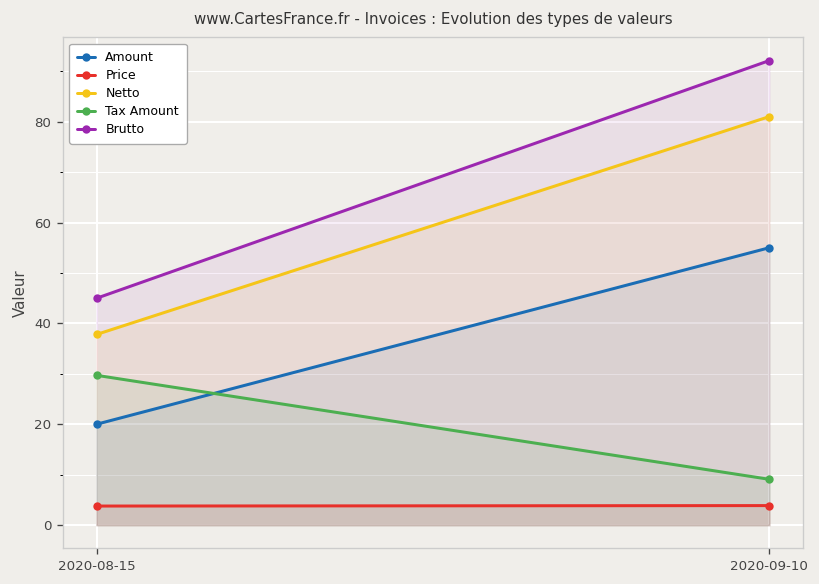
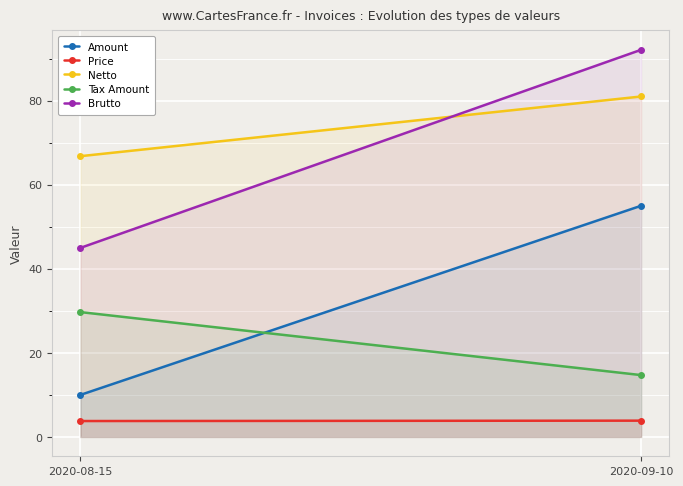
Amount, 2020-08-15: 20 -> 10
Netto, 2020-08-15: 38 -> 67
Tax Amount, 2020-09-10: 9 -> 15
